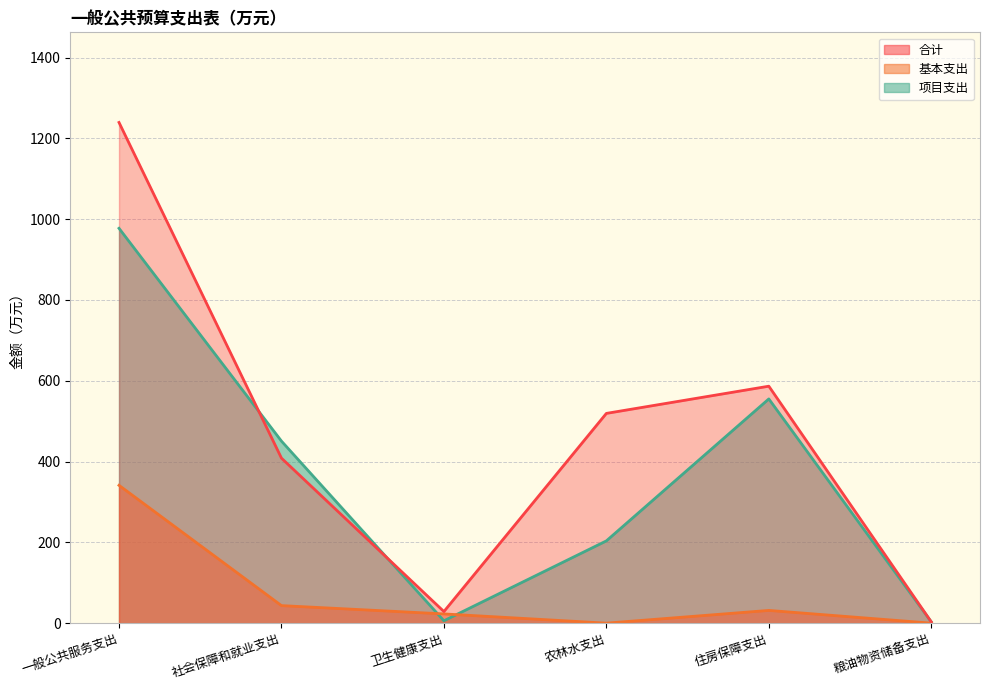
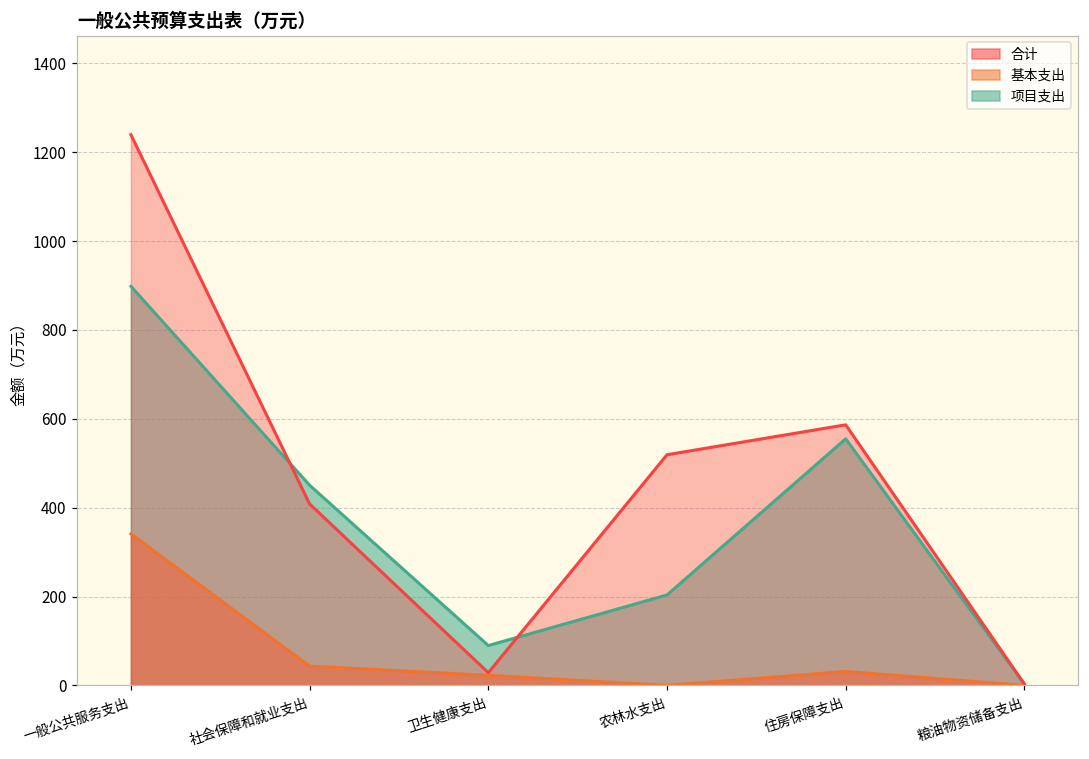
项目支出, 一般公共服务支出: 980 -> 900
项目支出, 卫生健康支出: 10 -> 90
